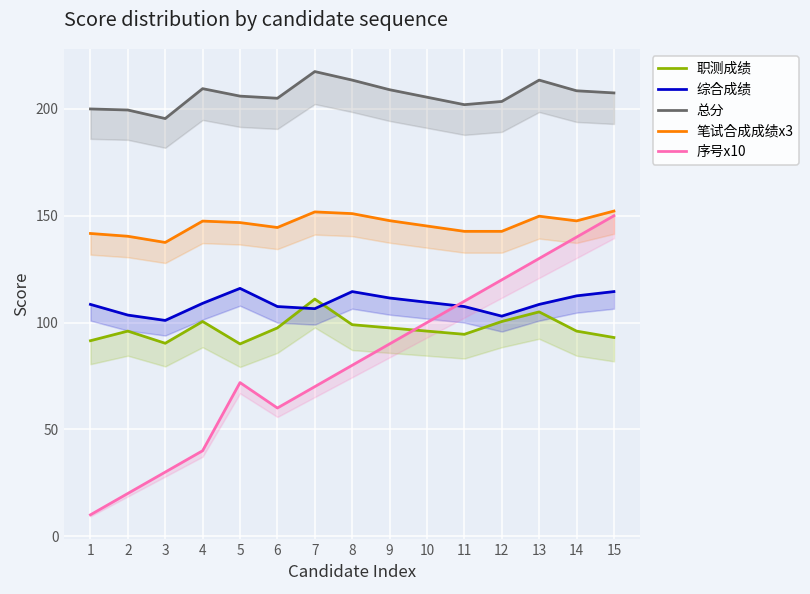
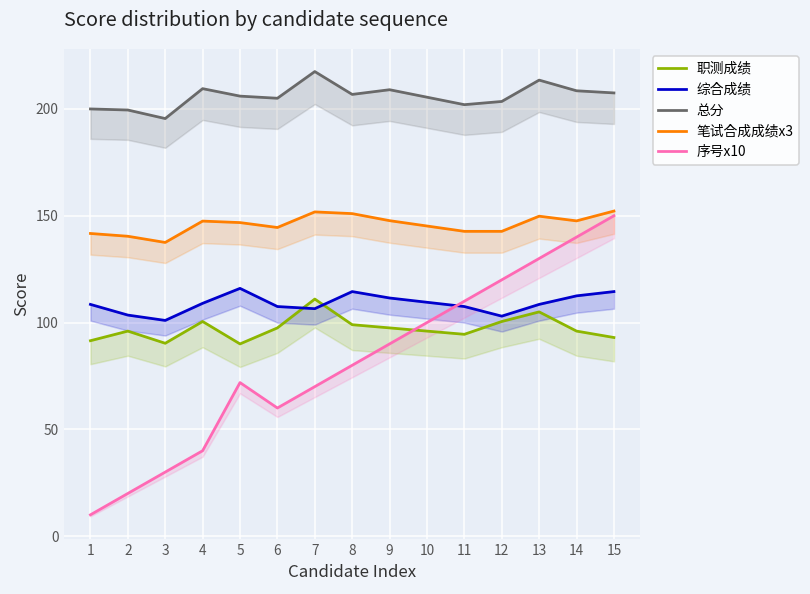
总分, 8: 214 -> 207
